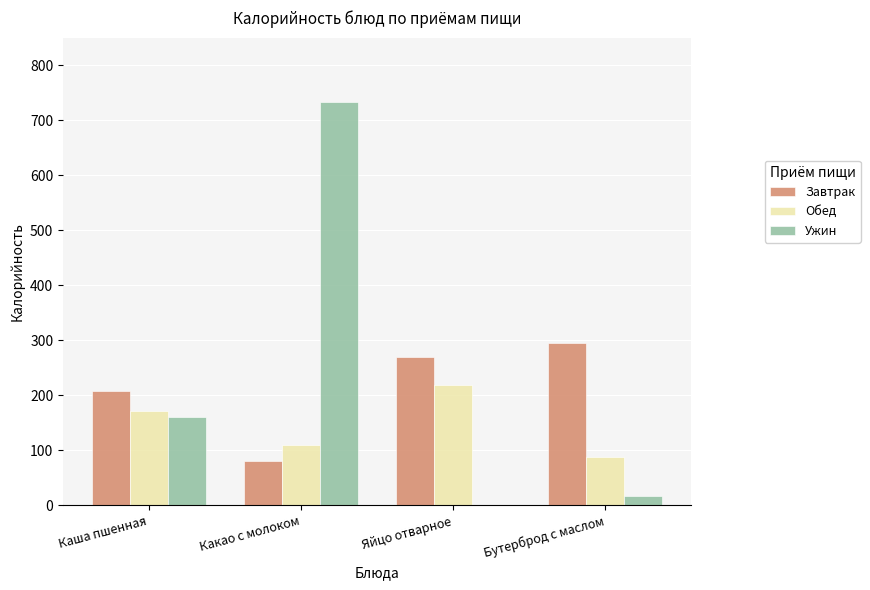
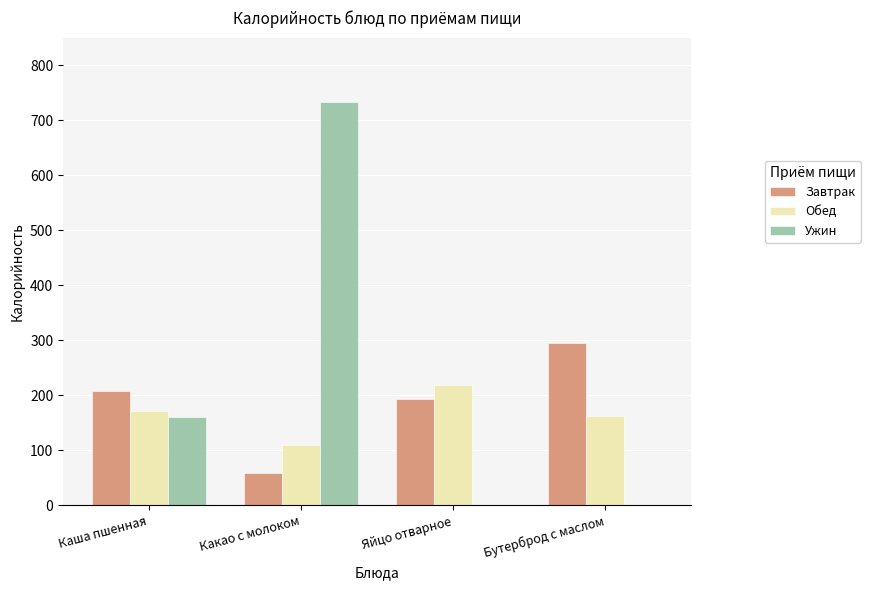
Завтрак, Какао с молоком: 80 -> 60
Завтрак, Яйцо отварное: 270 -> 190
Обед, Бутерброд с маслом: 90 -> 160
Ужин, Бутерброд с маслом: 20 -> 0
